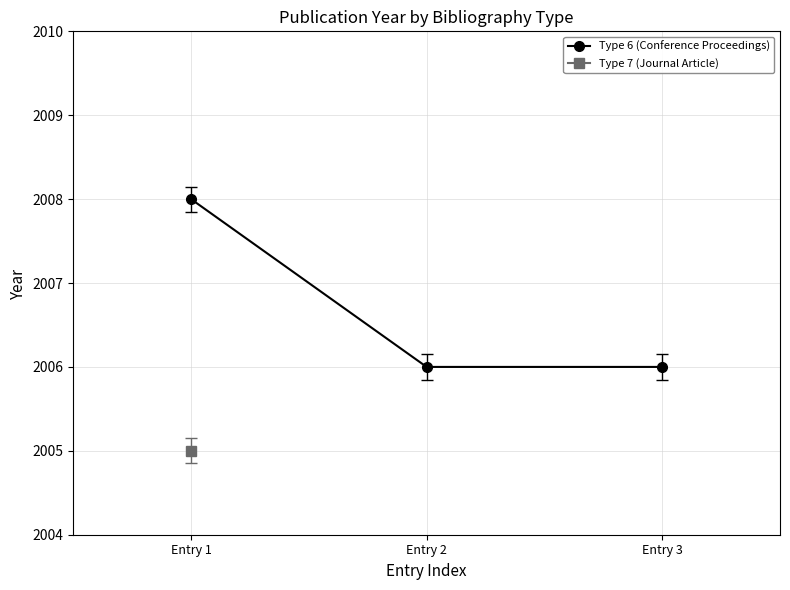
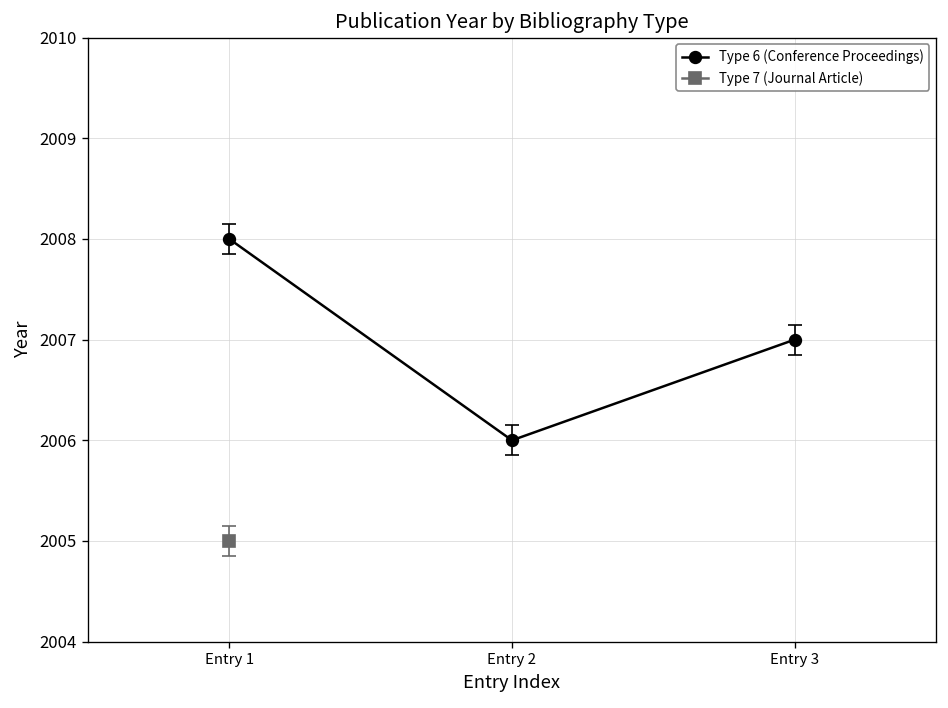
Type 6 (Conference Proceedings), Entry 3: 2006 -> 2007
